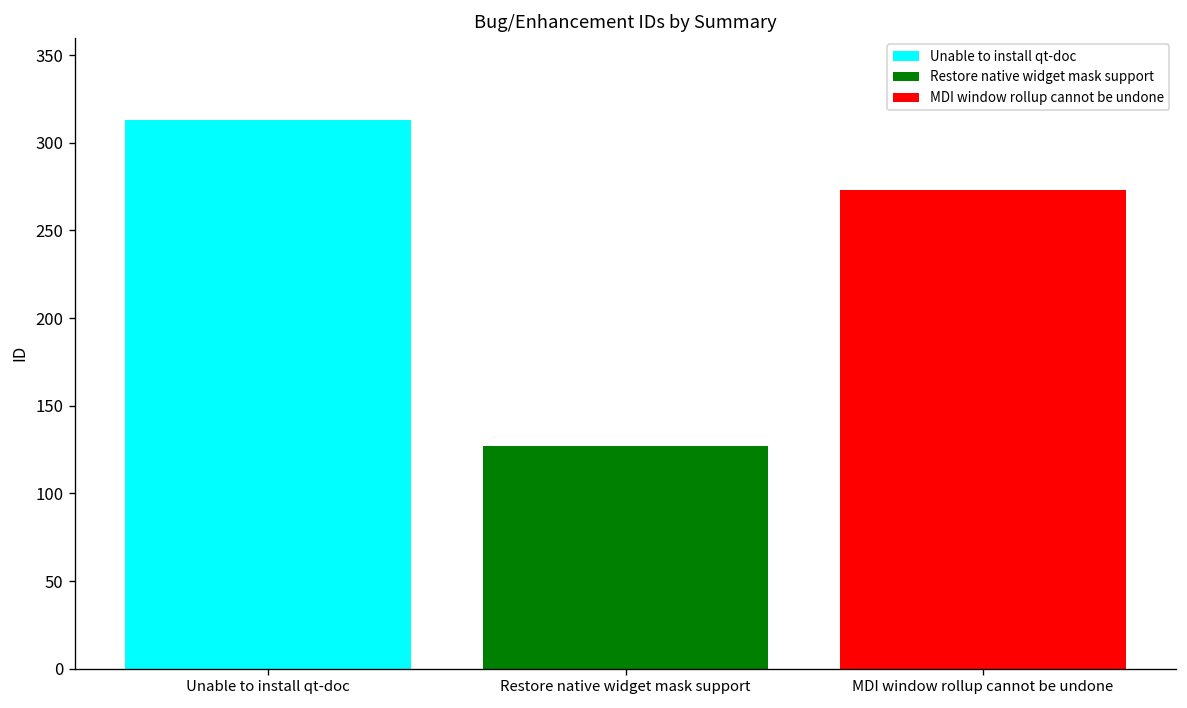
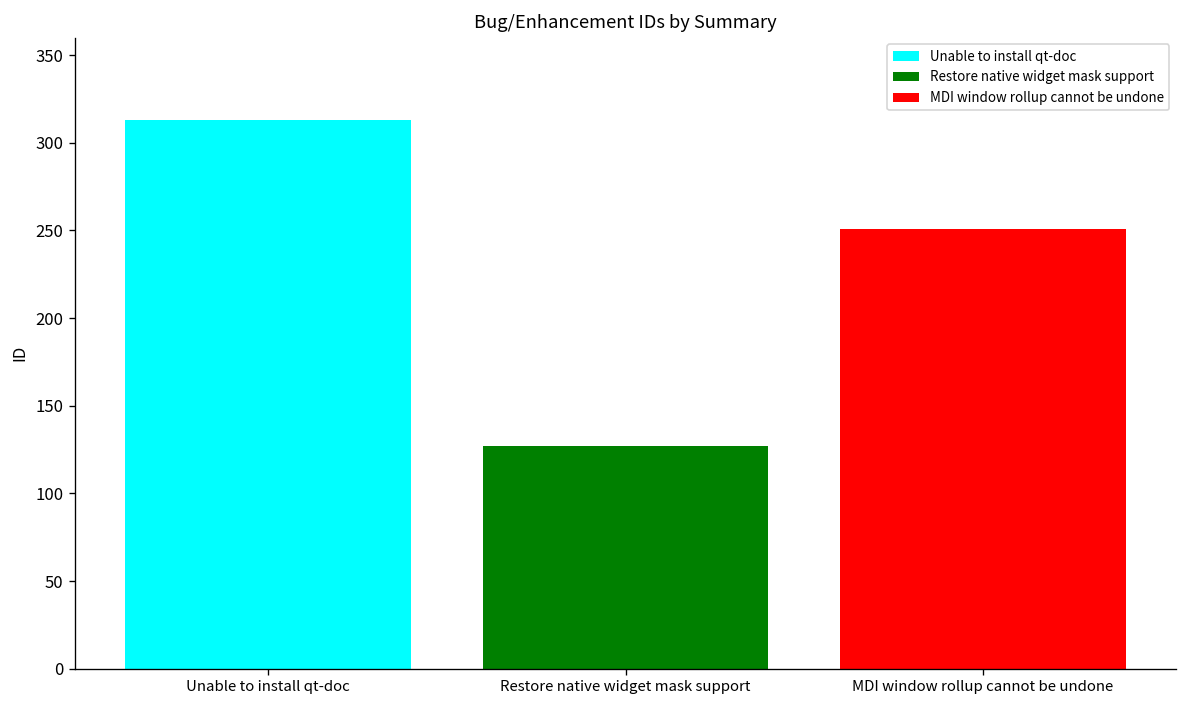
MDI window rollup cannot be undone: 273 -> 251
